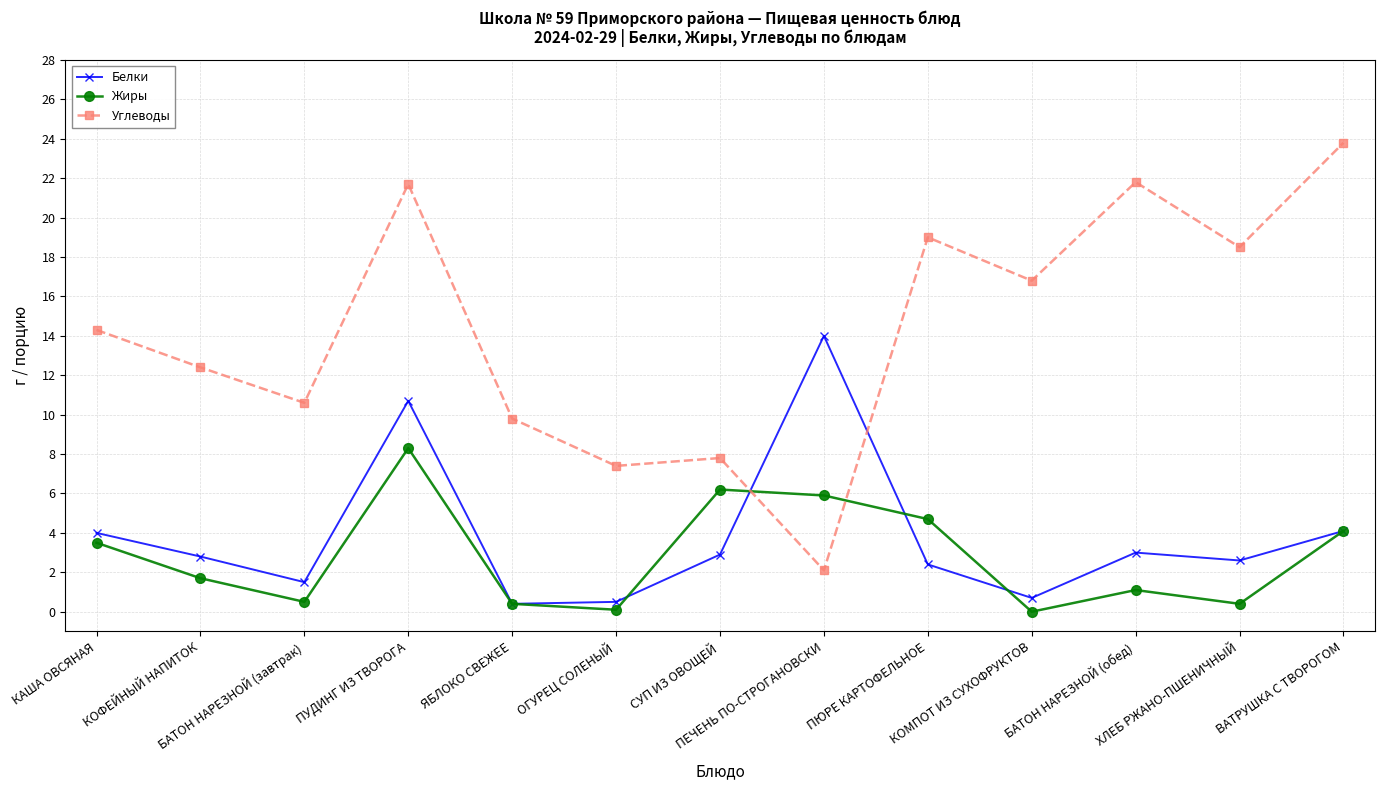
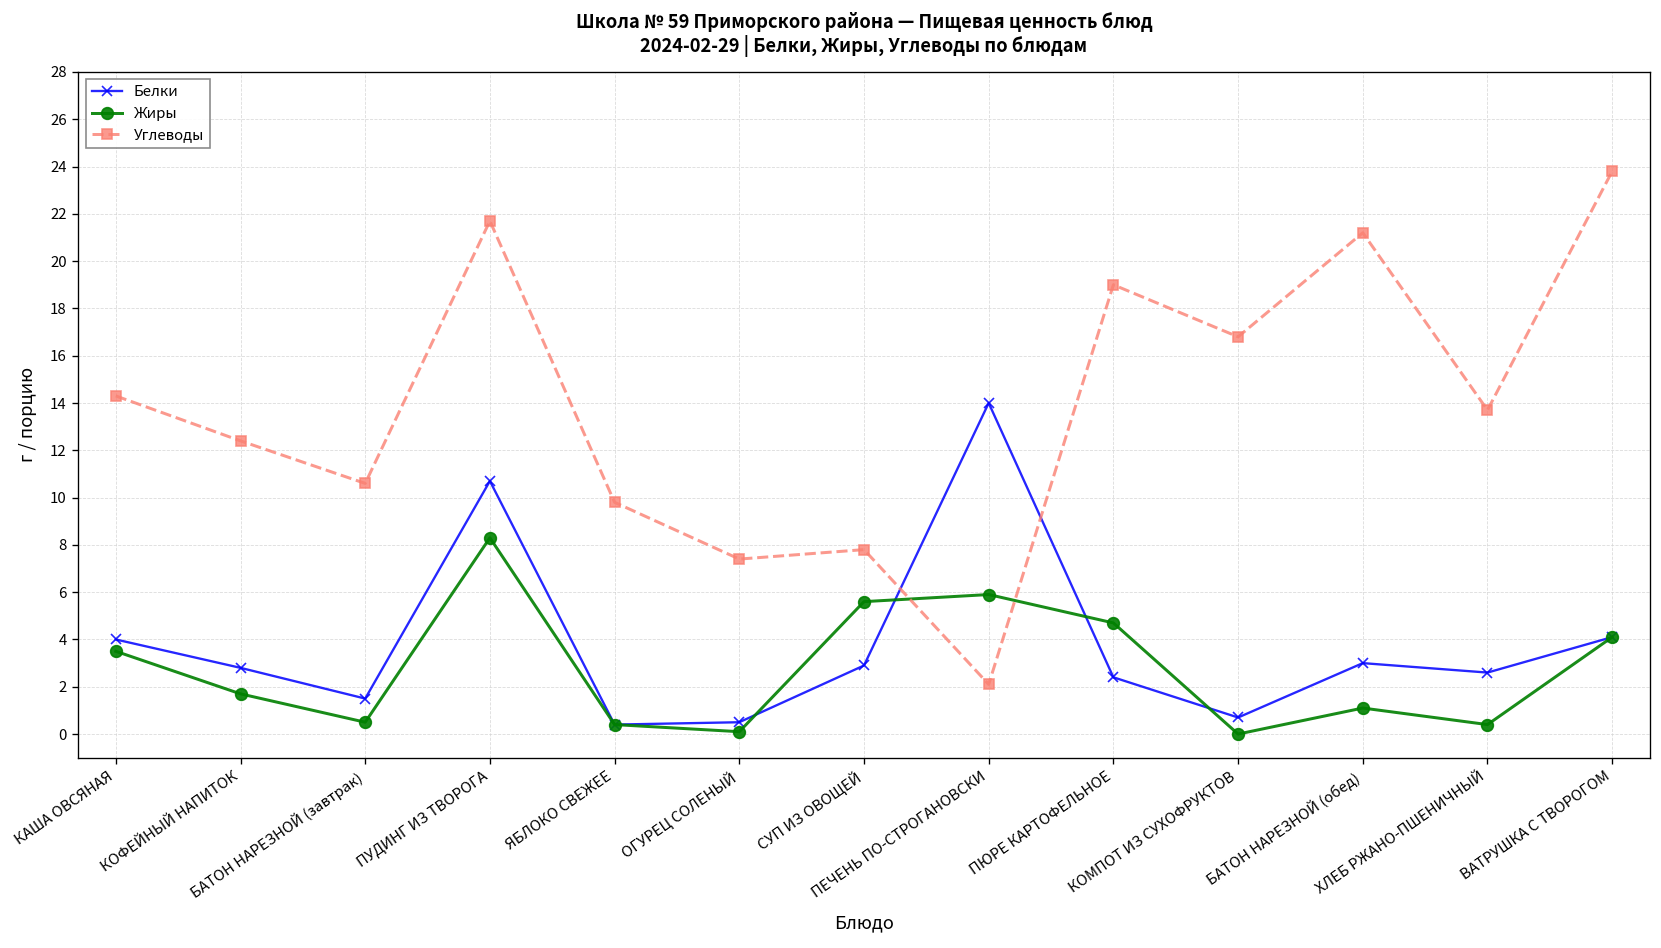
Жиры, СУП ИЗ ОВОЩЕЙ: 6.2 -> 5.6
Углеводы, БАТОН НАРЕЗНОЙ (обед): 21.8 -> 21.2
Углеводы, ХЛЕБ РЖАНО-ПШЕНИЧНЫЙ: 18.5 -> 13.7
